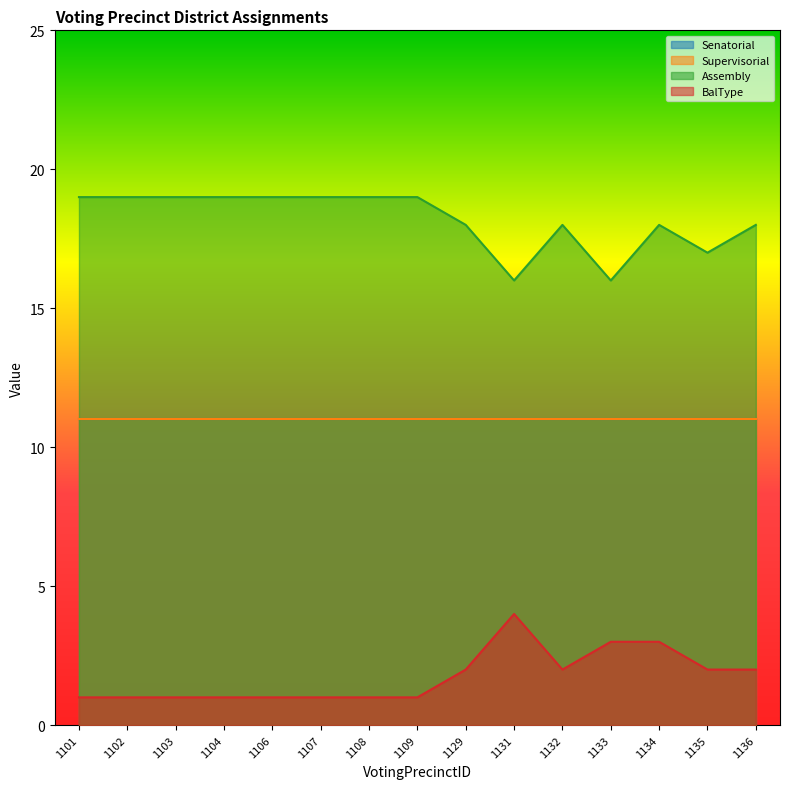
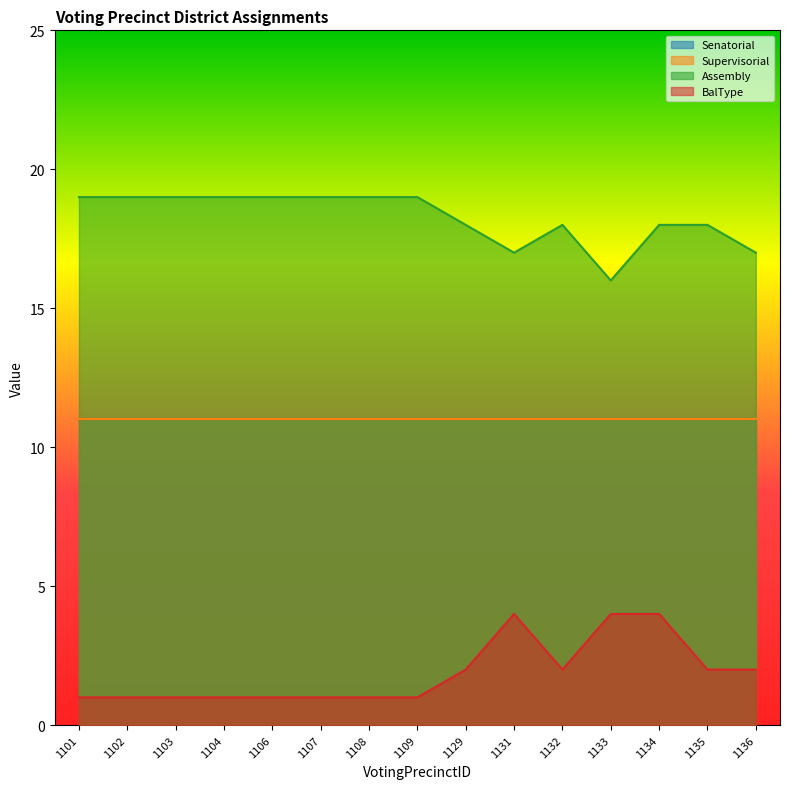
Assembly, 1131: 16 -> 17
BalType, 1133: 3 -> 4
BalType, 1134: 3 -> 4
Assembly, 1135: 17 -> 18
Assembly, 1136: 18 -> 17
